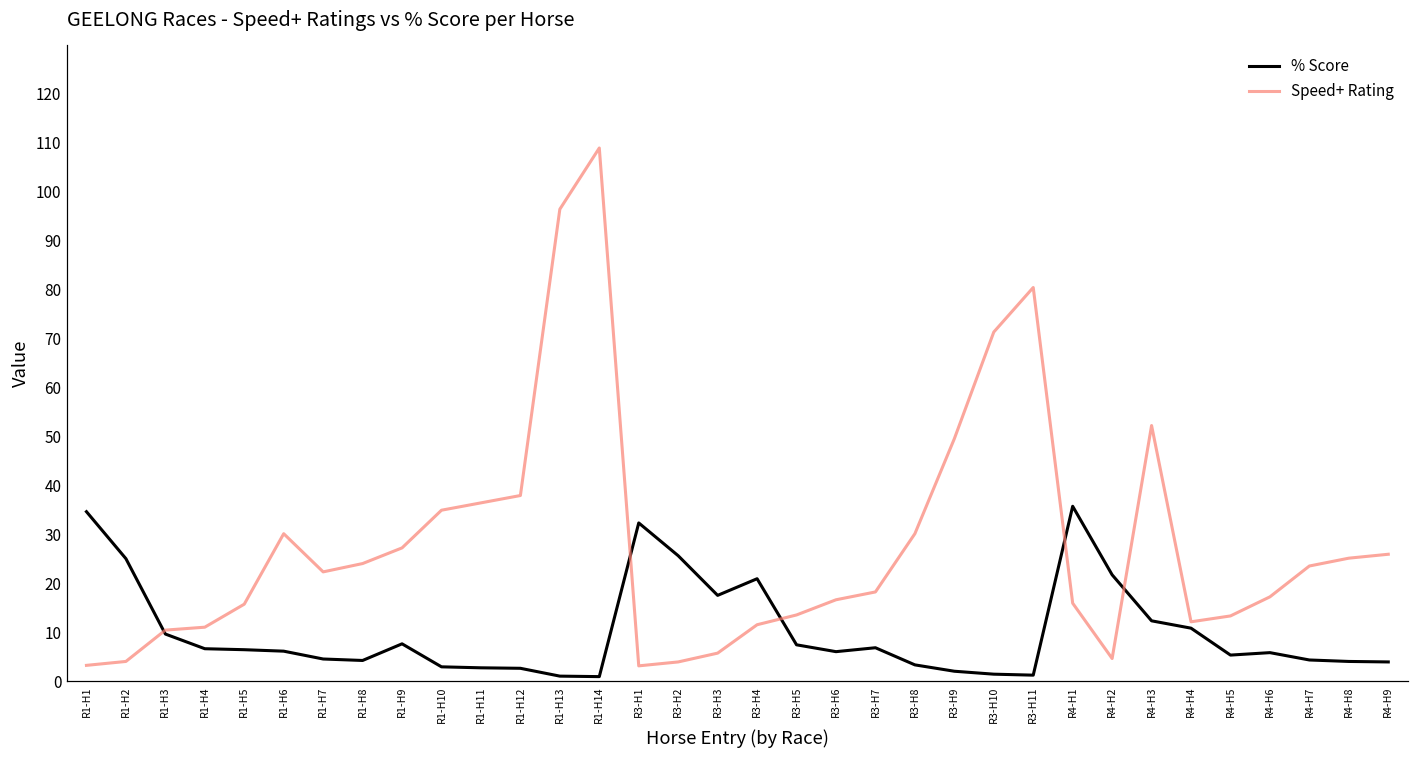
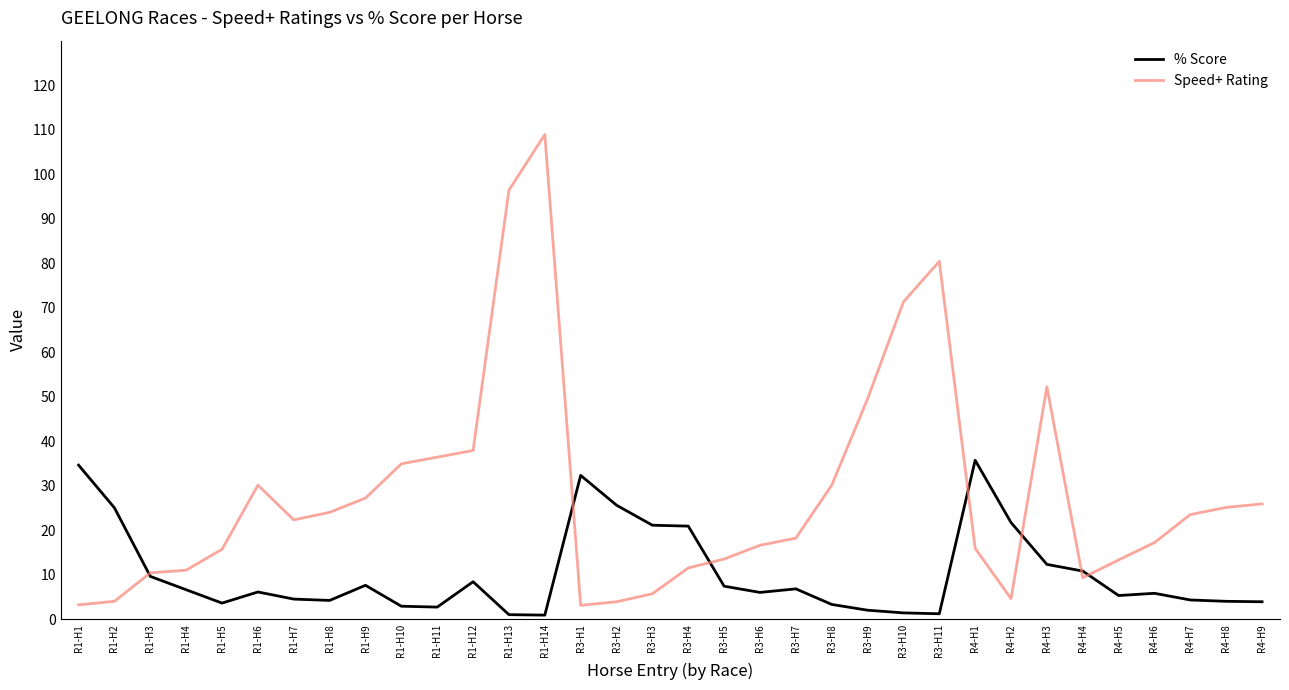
% Score, R1-H5: 6 -> 4
% Score, R1-H12: 3 -> 8
% Score, R3-H3: 18 -> 21
Speed+ Rating, R4-H4: 12 -> 9
